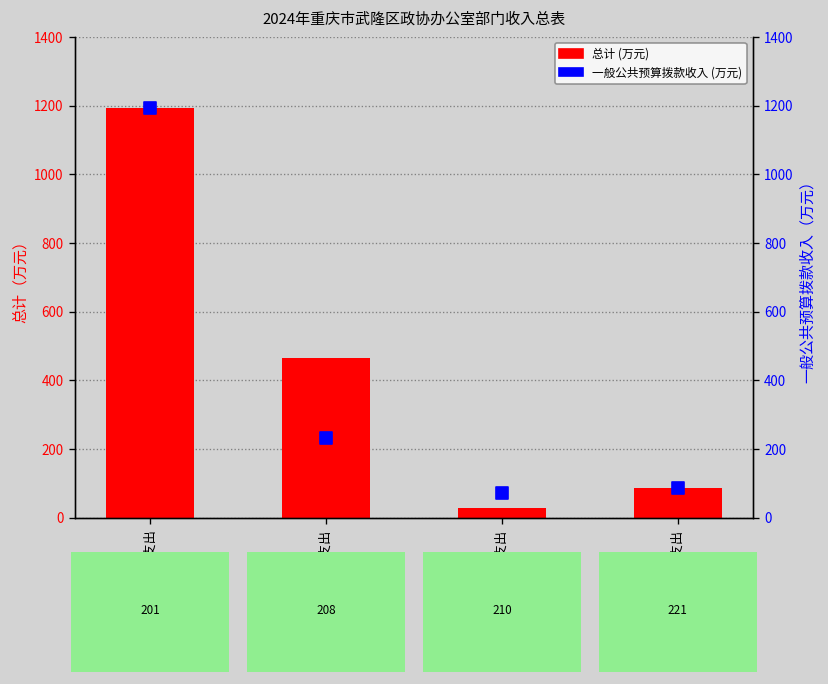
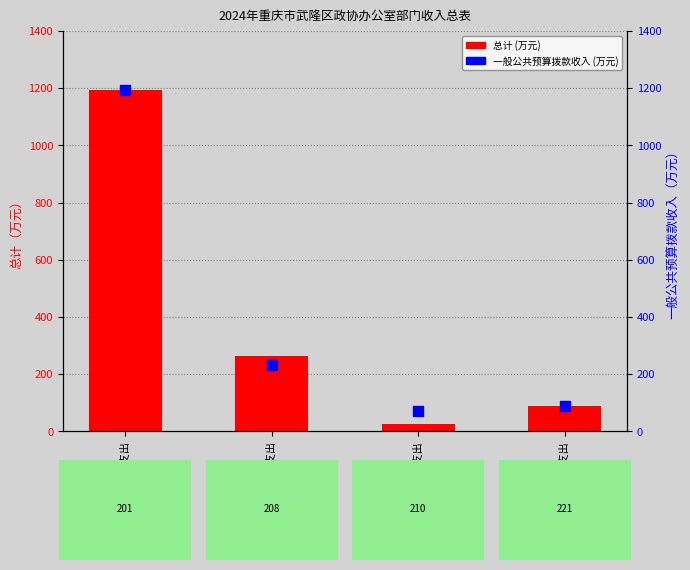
总计 (万元), 社会保障和就业支出: 470 -> 260
